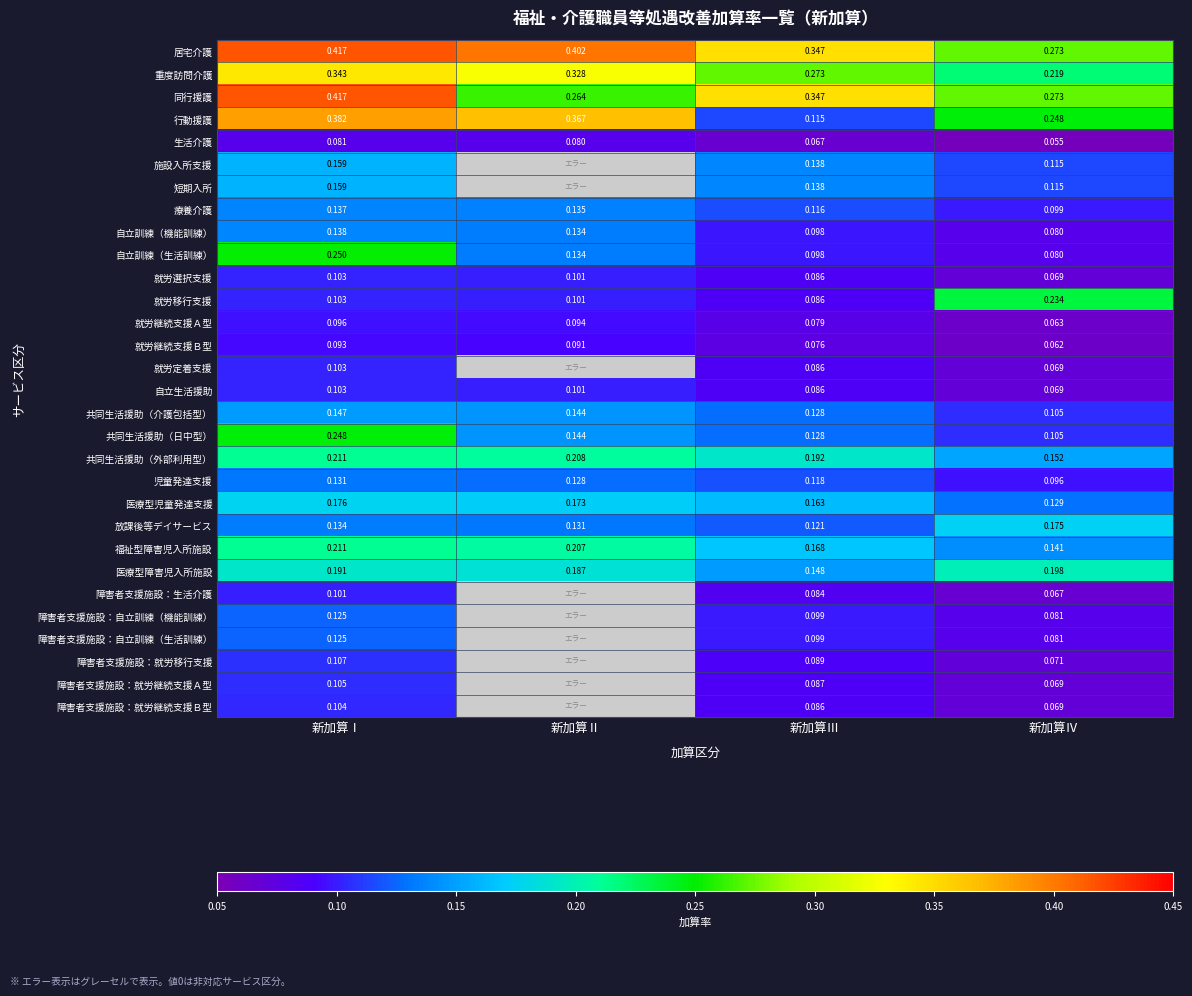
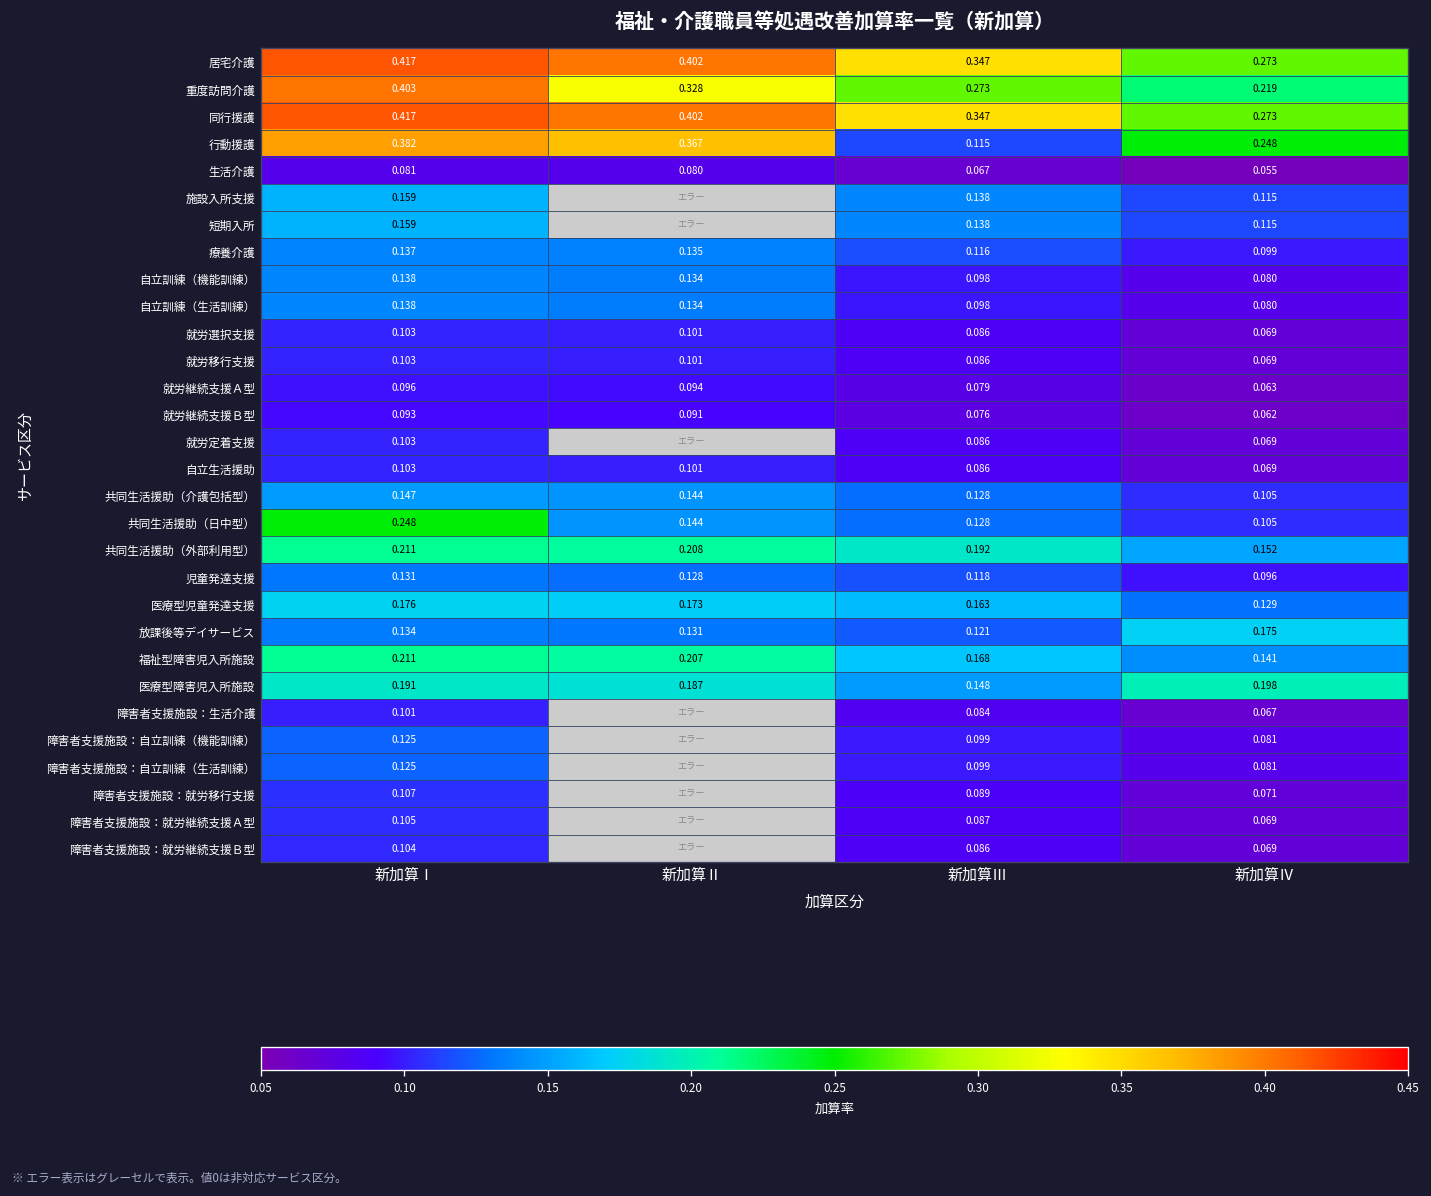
重度訪問介護, 新加算Ⅰ: 0.343 -> 0.403
同行援護, 新加算Ⅱ: 0.264 -> 0.402
自立訓練（生活訓練）, 新加算Ⅰ: 0.250 -> 0.138
就労移行支援, 新加算Ⅳ: 0.234 -> 0.069
